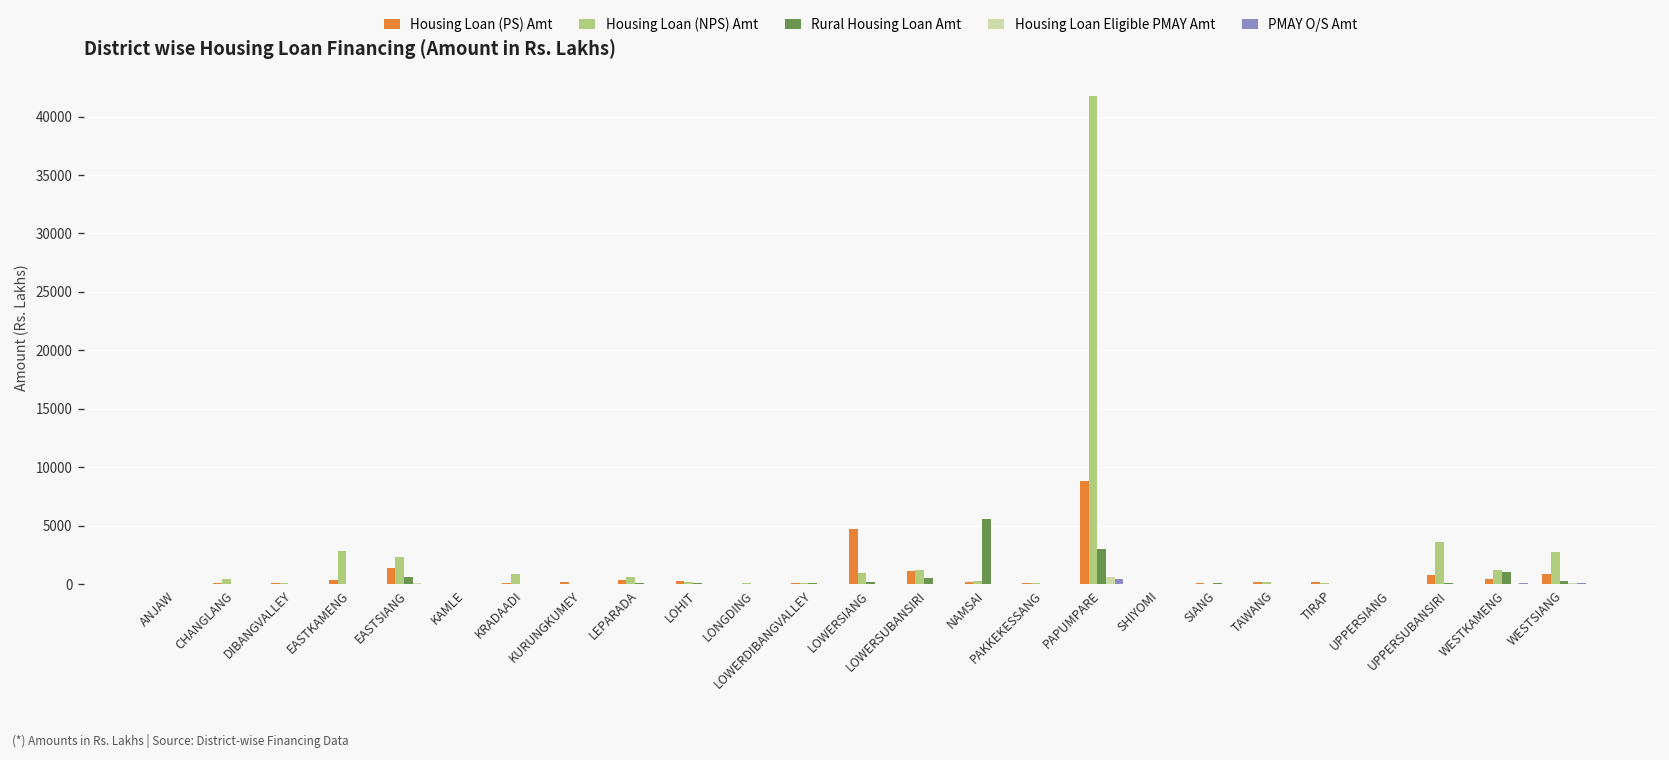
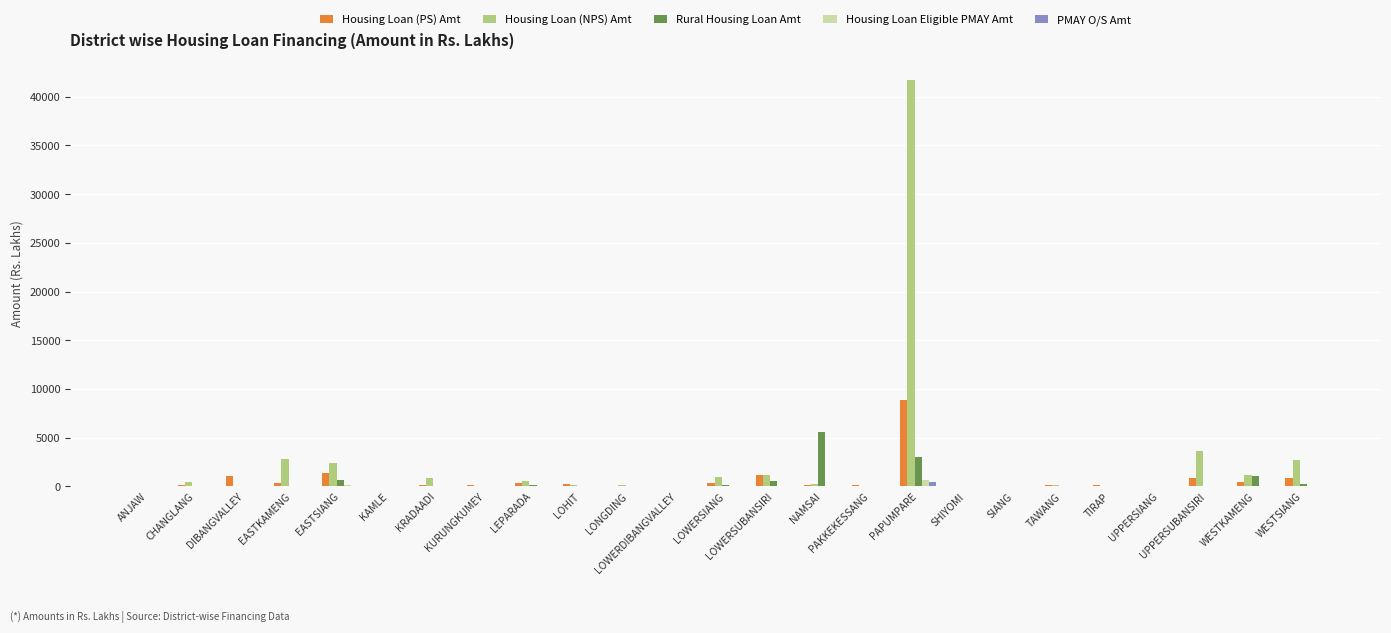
Housing Loan (PS) Amt, DIBANGVALLEY: 0 -> 1000
Housing Loan (PS) Amt, LOWERSIANG: 5000 -> 0
